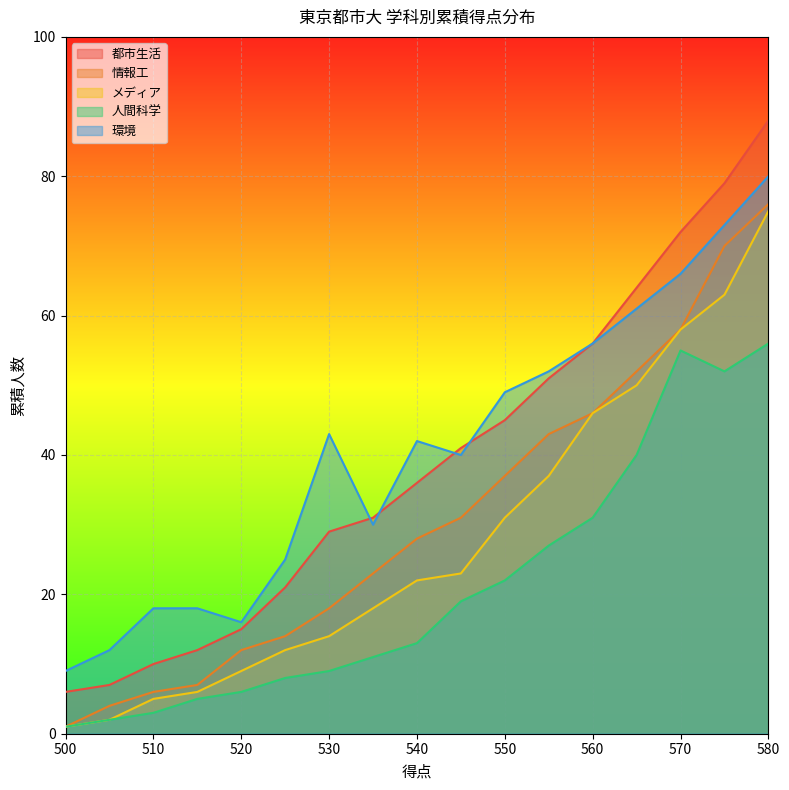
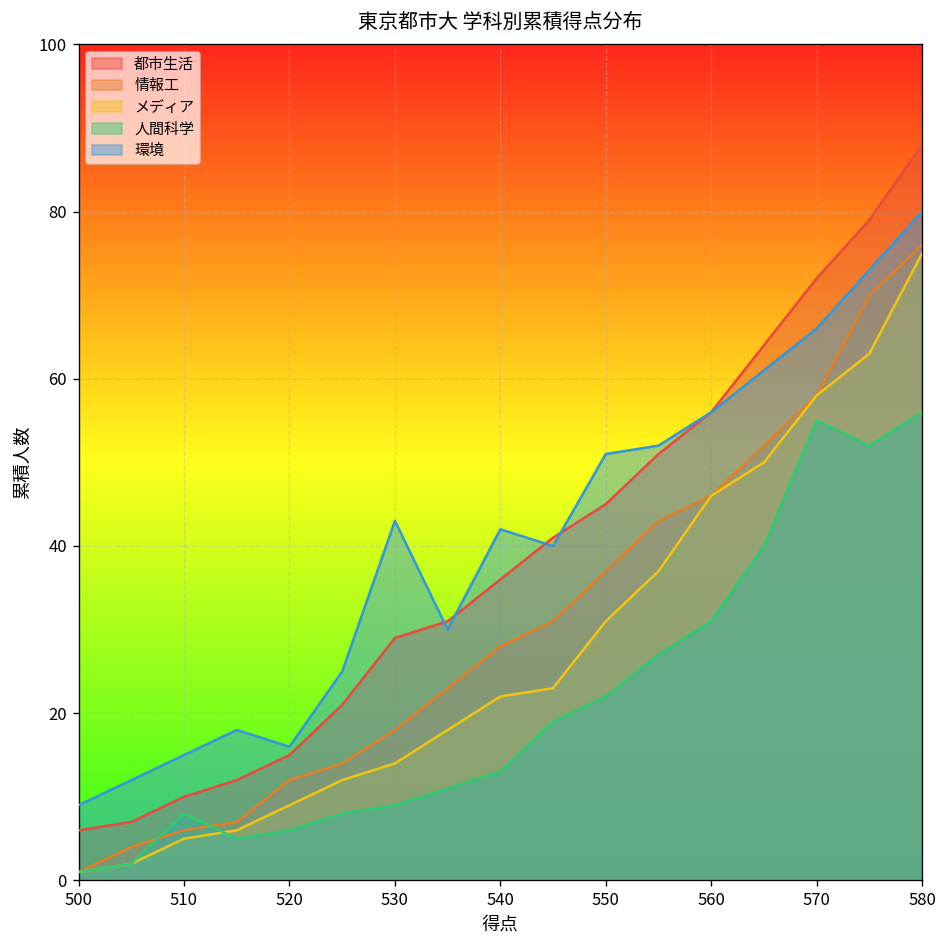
人間科学, 510: 3 -> 8
環境, 510: 18 -> 15
環境, 550: 49 -> 51
